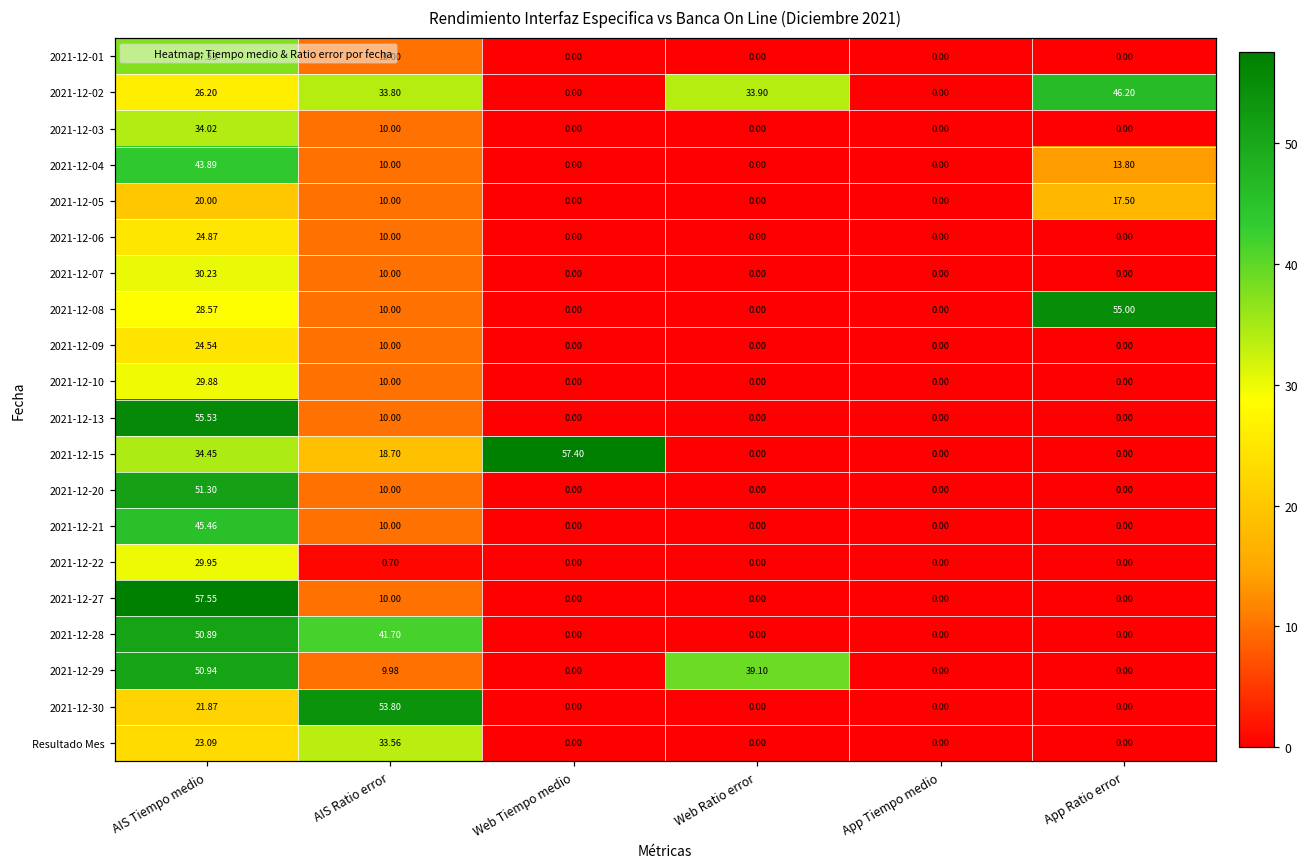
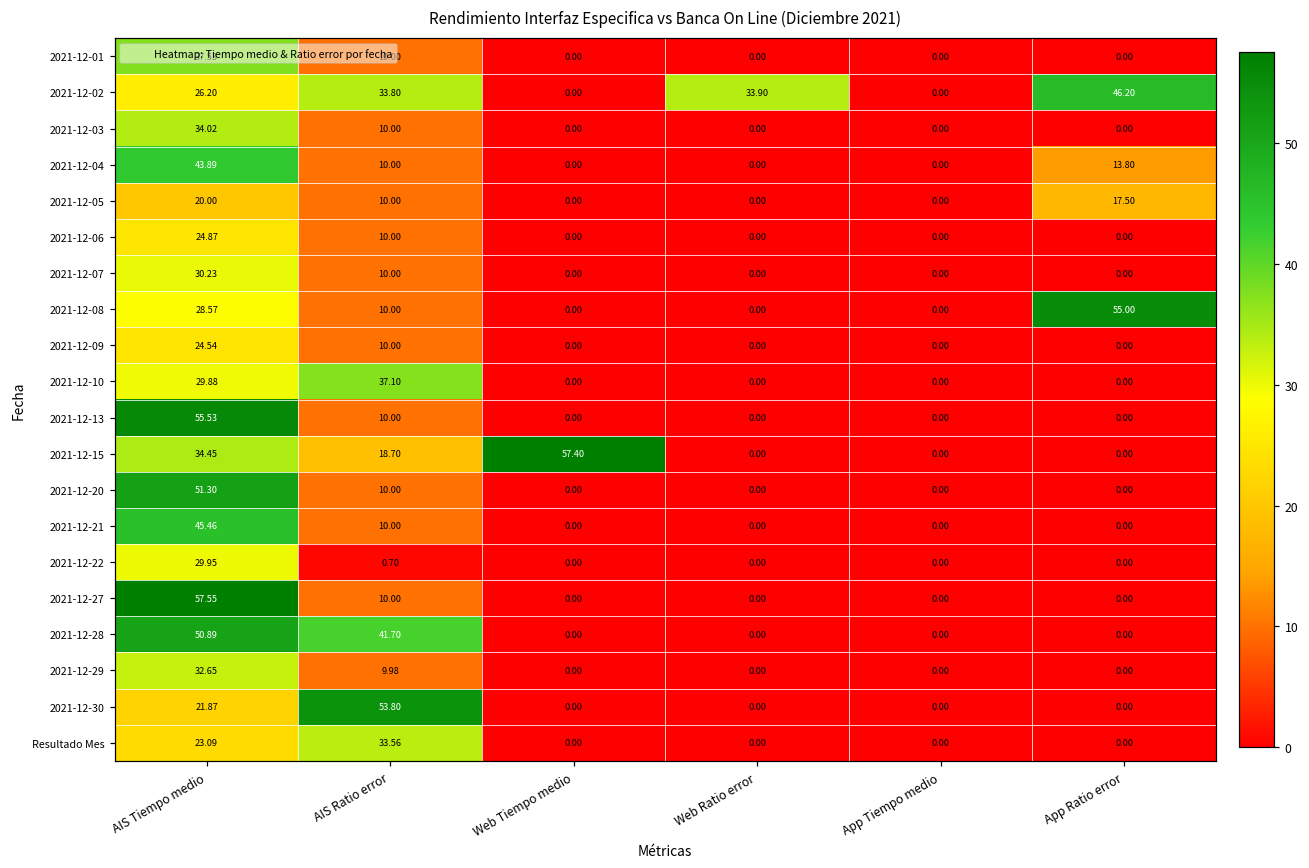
2021-12-10, AIS Ratio error: 10.00 -> 37.10
2021-12-29, AIS Tiempo medio: 50.94 -> 32.65
2021-12-29, Web Ratio error: 39.10 -> 0.00
